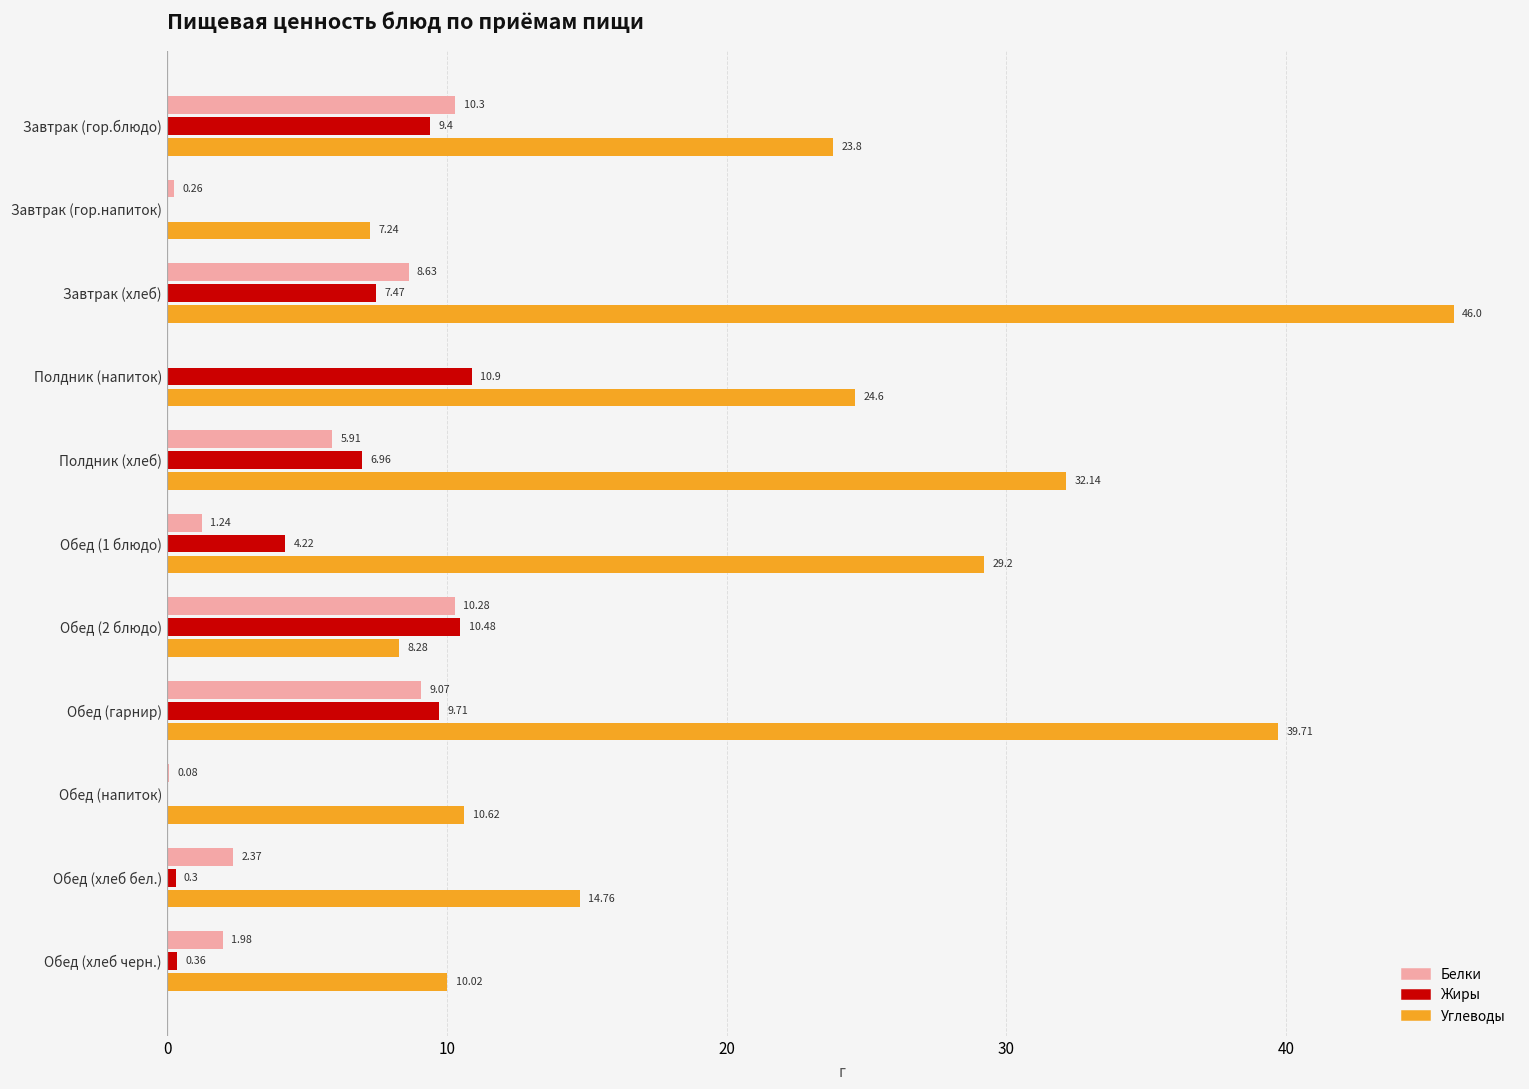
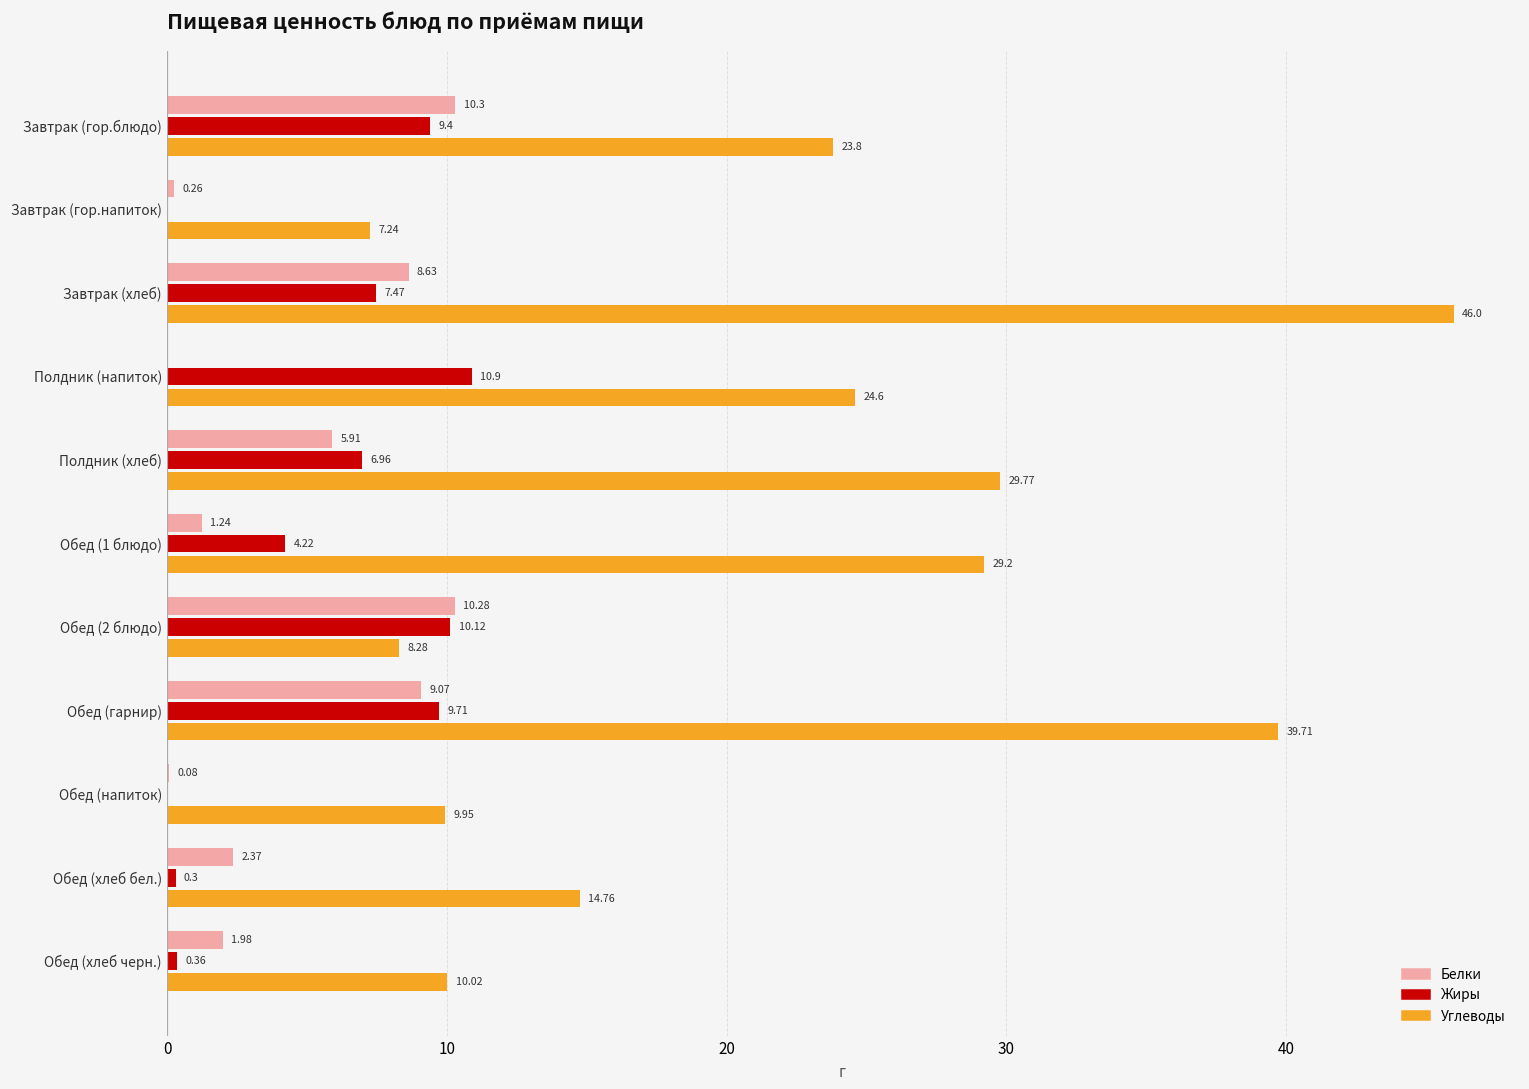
Углеводы, Полдник (хлеб): 32.14 -> 29.77
Жиры, Обед (2 блюдо): 10.48 -> 10.12
Углеводы, Обед (напиток): 10.62 -> 9.95
